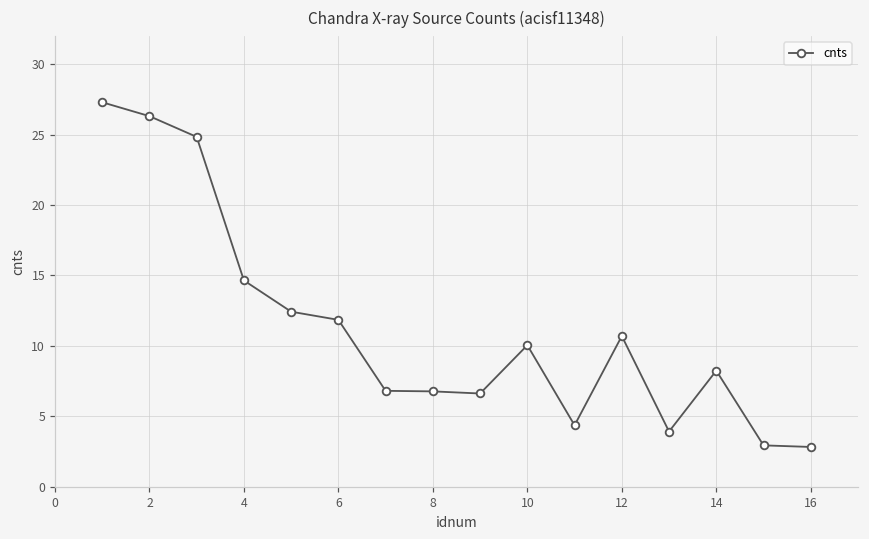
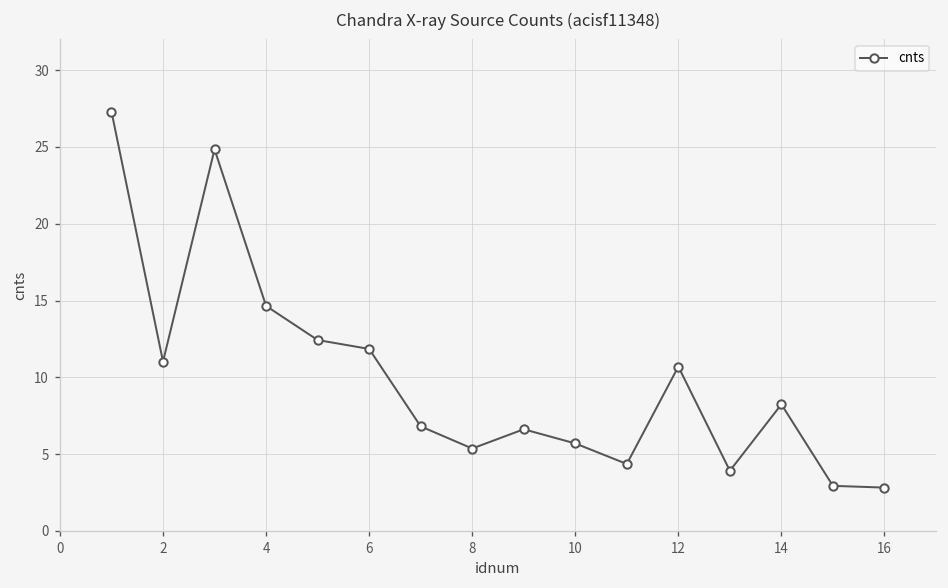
2: 26.3 -> 11.0
8: 6.8 -> 5.4
10: 10.0 -> 5.7
